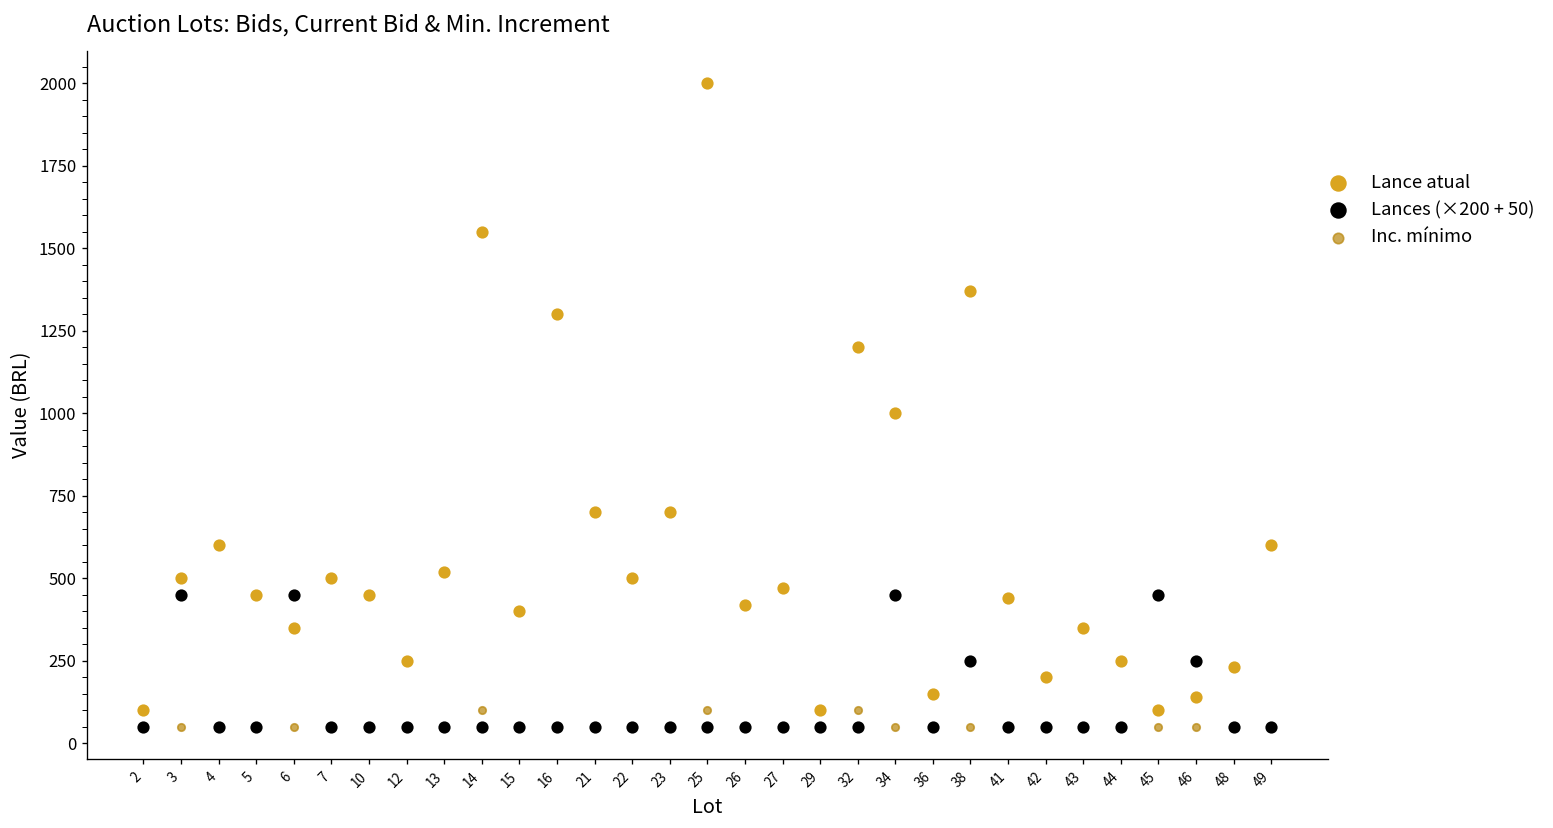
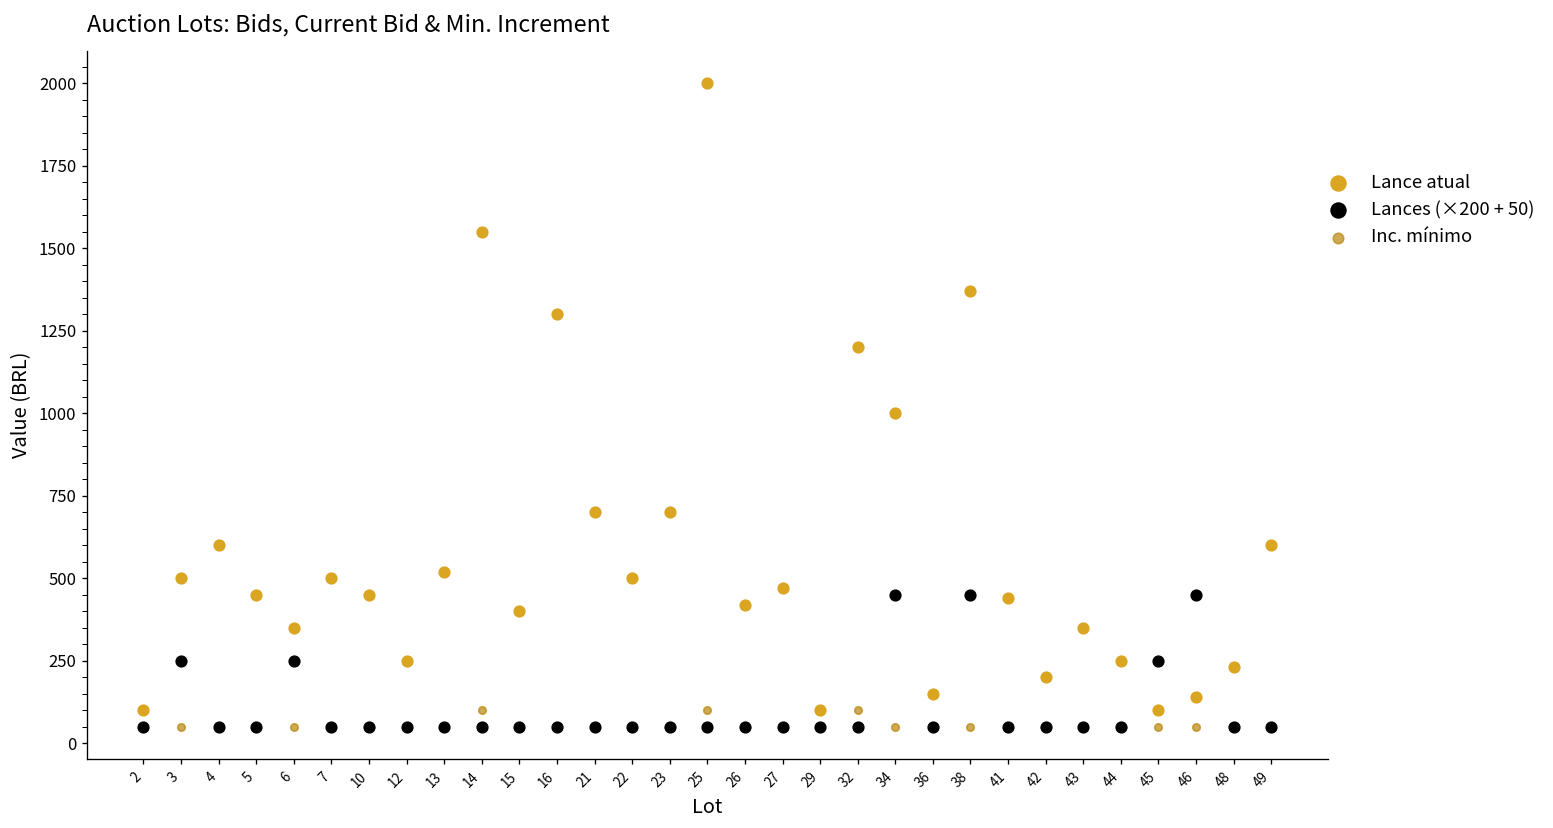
Lances (×200 + 50), 3: 450 -> 250
Lances (×200 + 50), 6: 450 -> 250
Lances (×200 + 50), 38: 250 -> 450
Lances (×200 + 50), 45: 450 -> 250
Lances (×200 + 50), 46: 250 -> 450
